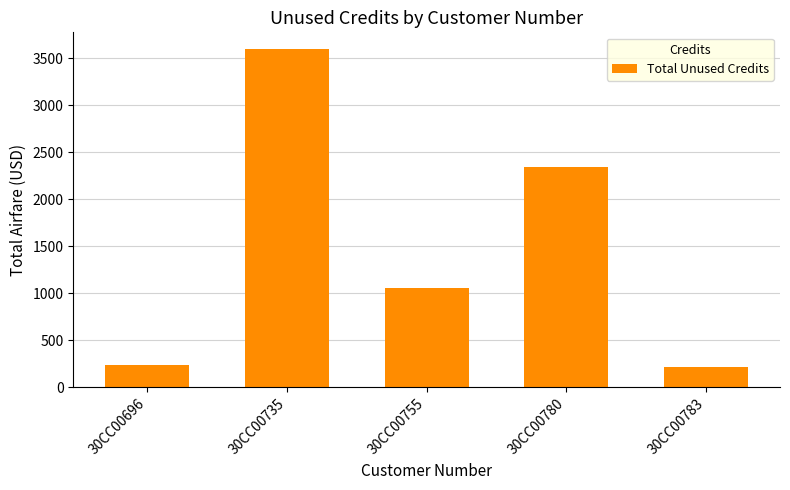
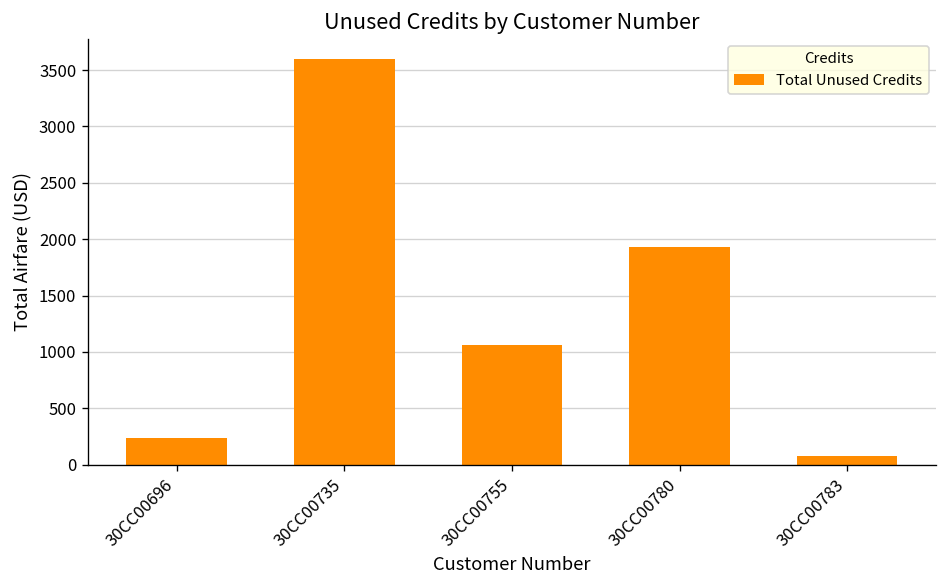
30CC00780: 2300 -> 1900
30CC00783: 200 -> 100
